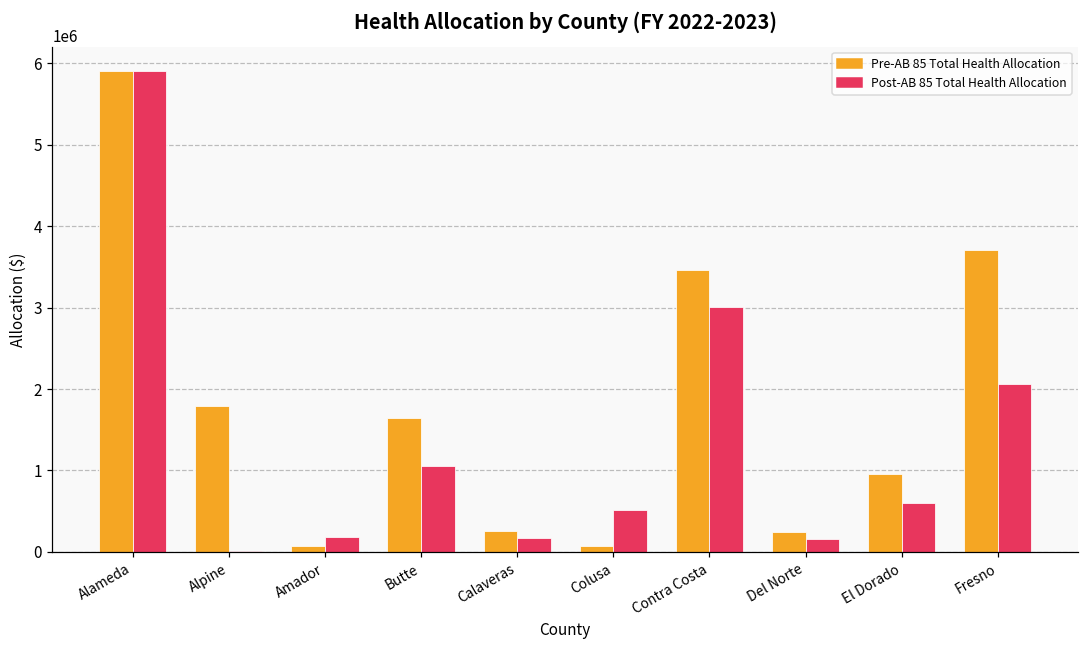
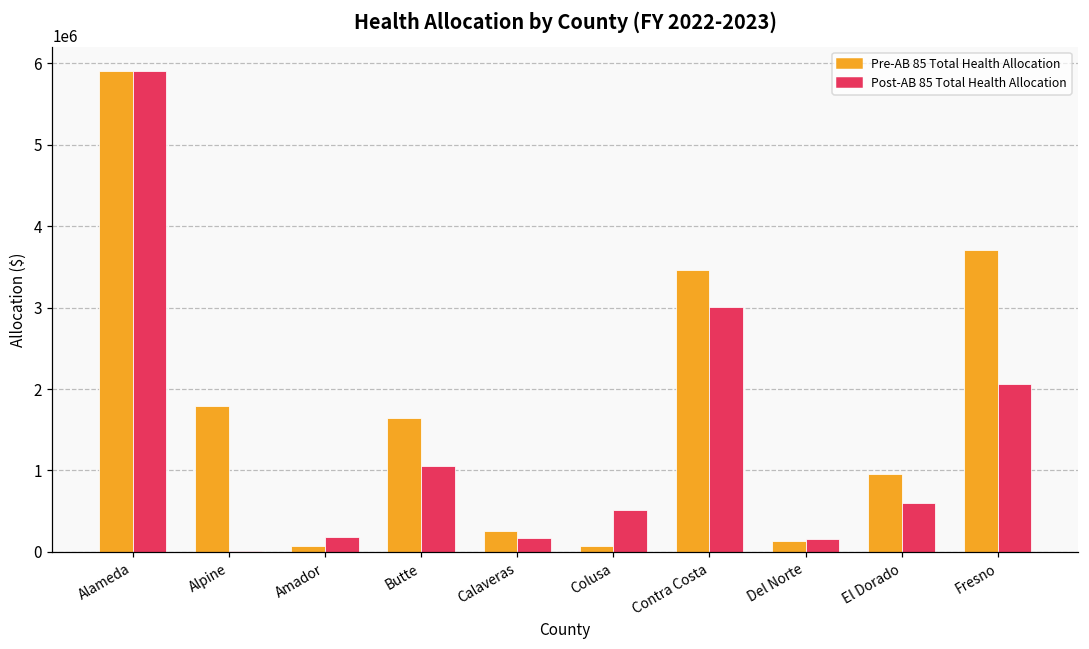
Pre-AB 85 Total Health Allocation, Del Norte: 200000 -> 100000
